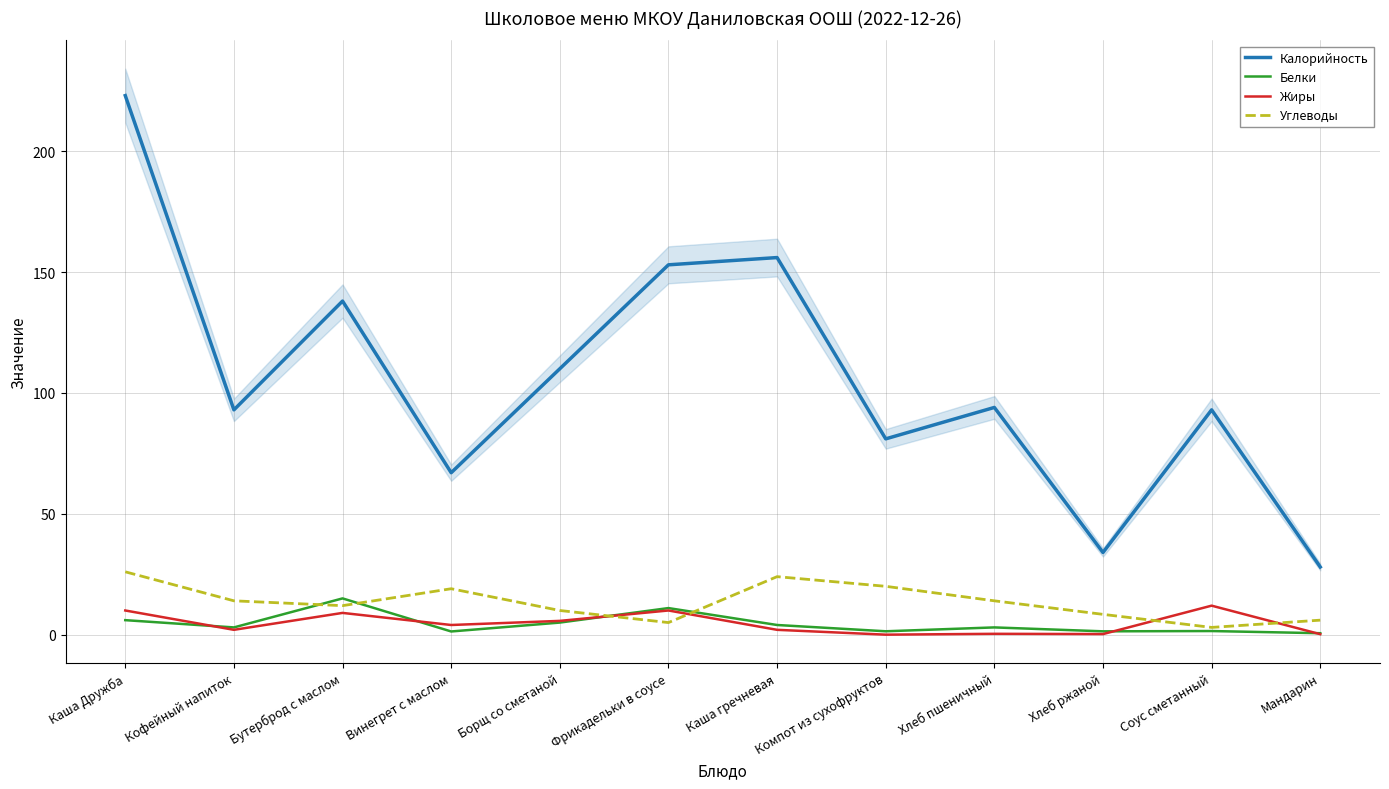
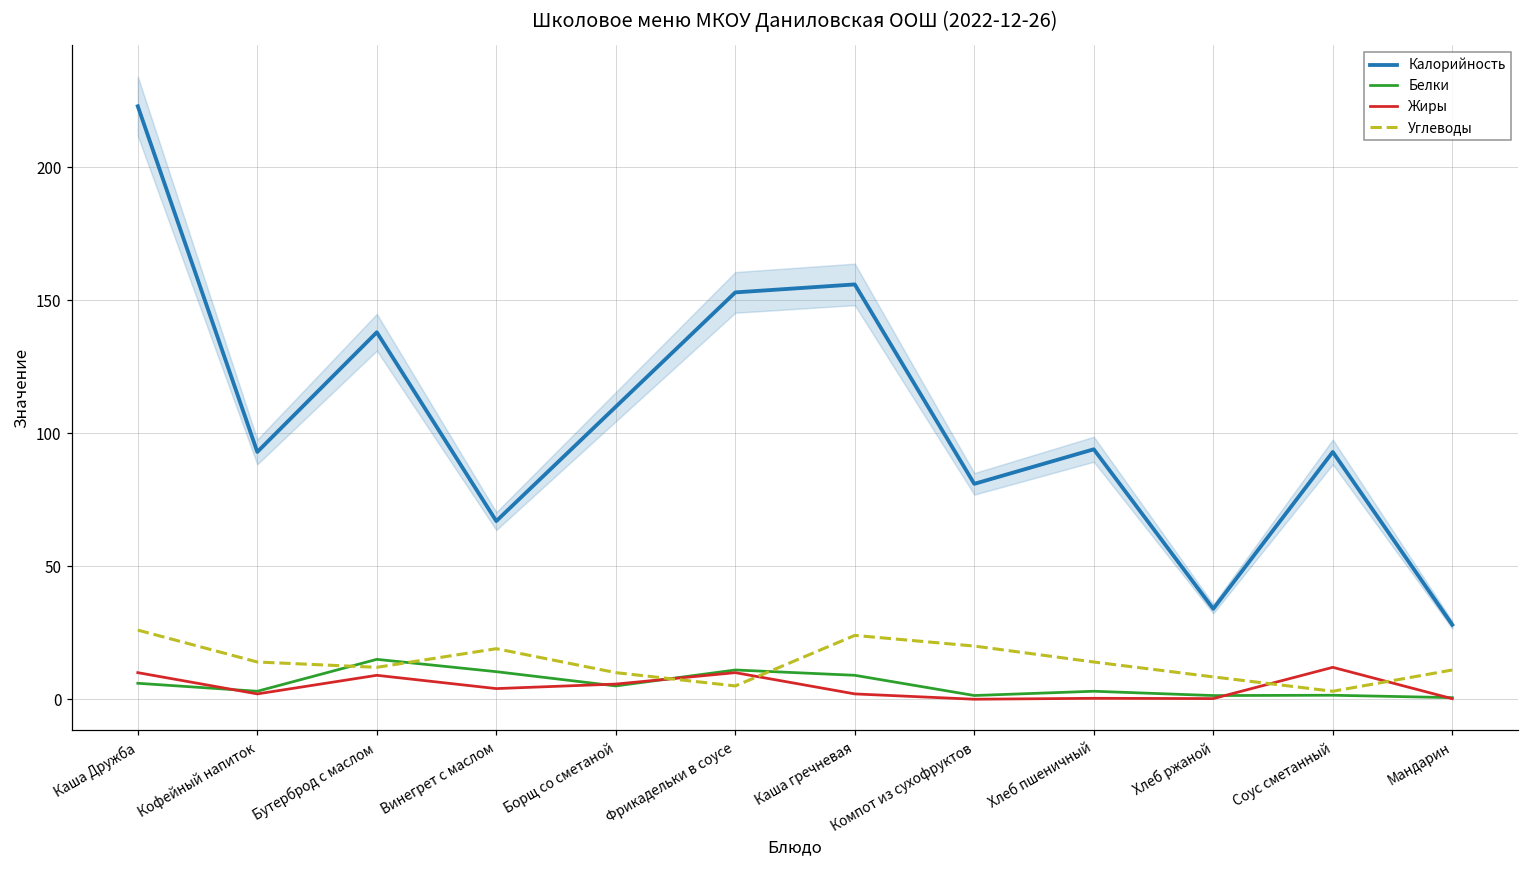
Белки, Винегрет с маслом: 1 -> 10
Белки, Каша гречневая: 4 -> 9
Углеводы, Мандарин: 6 -> 11
